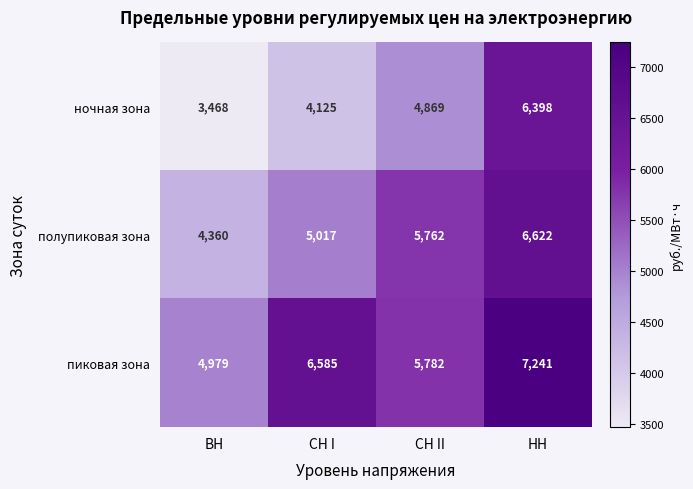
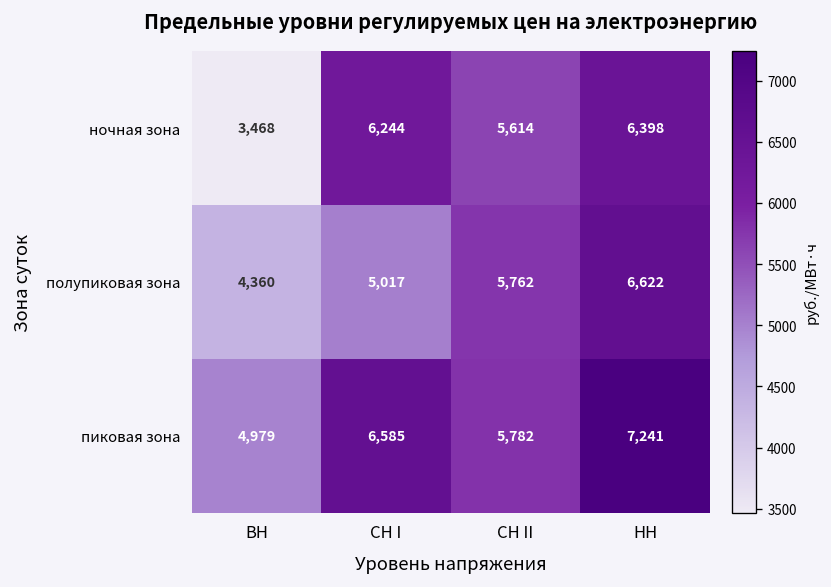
ночная зона, СН I: 4,125 -> 6,244
ночная зона, СН II: 4,869 -> 5,614
